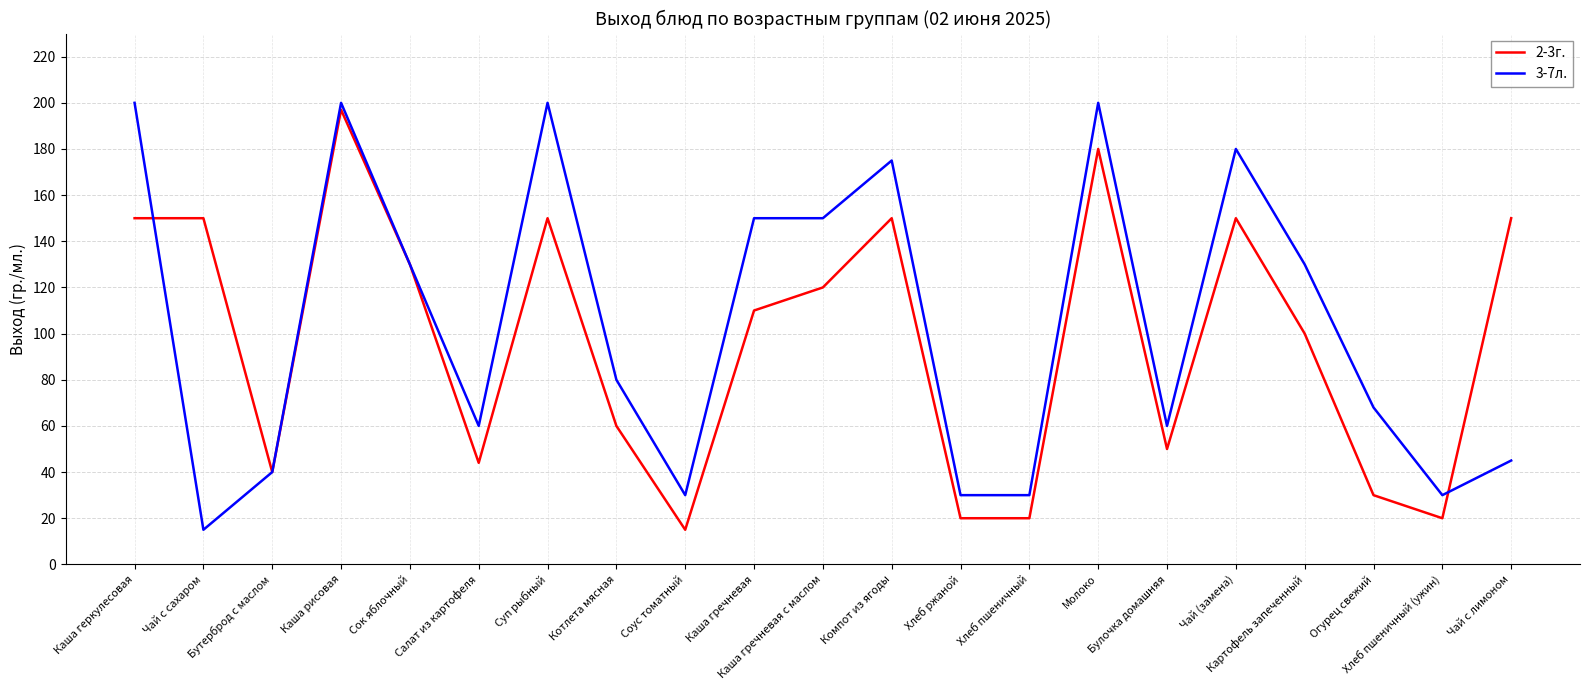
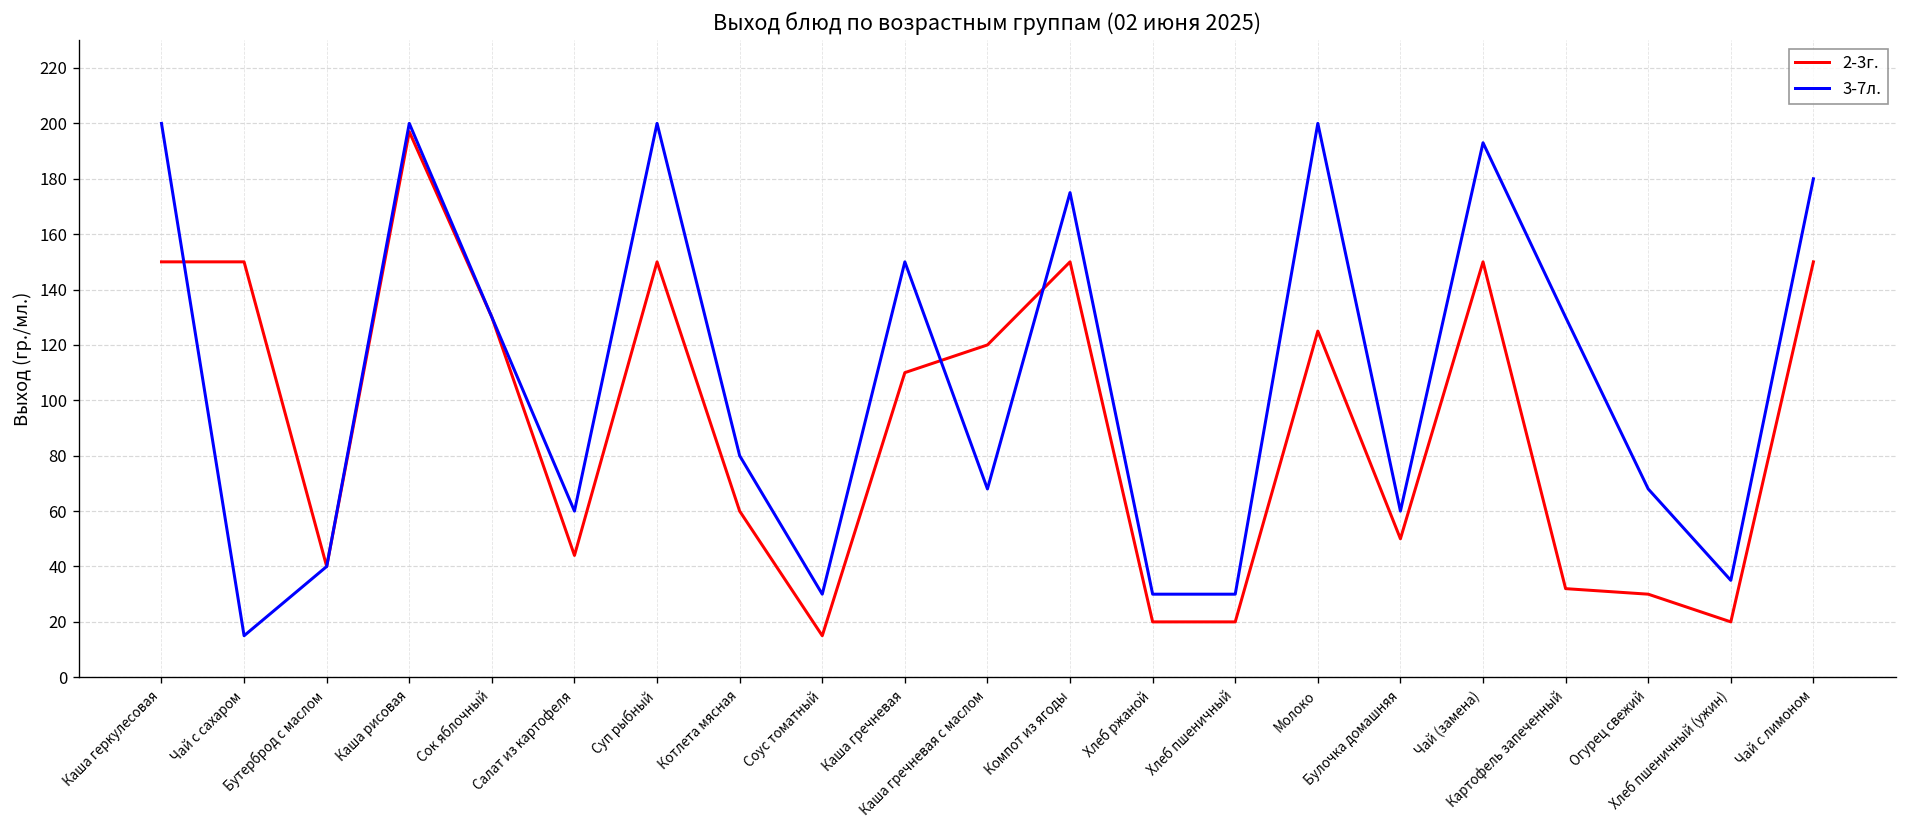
3-7л., Каша гречневая с маслом: 150 -> 68
2-3г., Молоко: 180 -> 125
3-7л., Чай (замена): 180 -> 193
2-3г., Картофель запеченный: 100 -> 32
3-7л., Хлеб пшеничный (ужин): 30 -> 35
3-7л., Чай с лимоном: 45 -> 180
